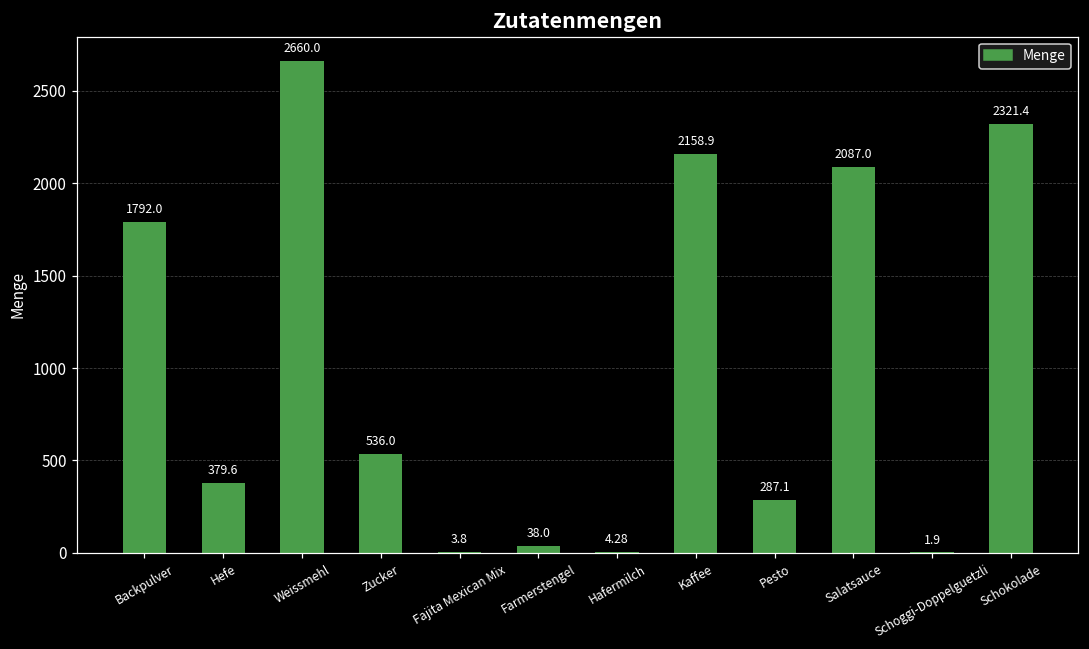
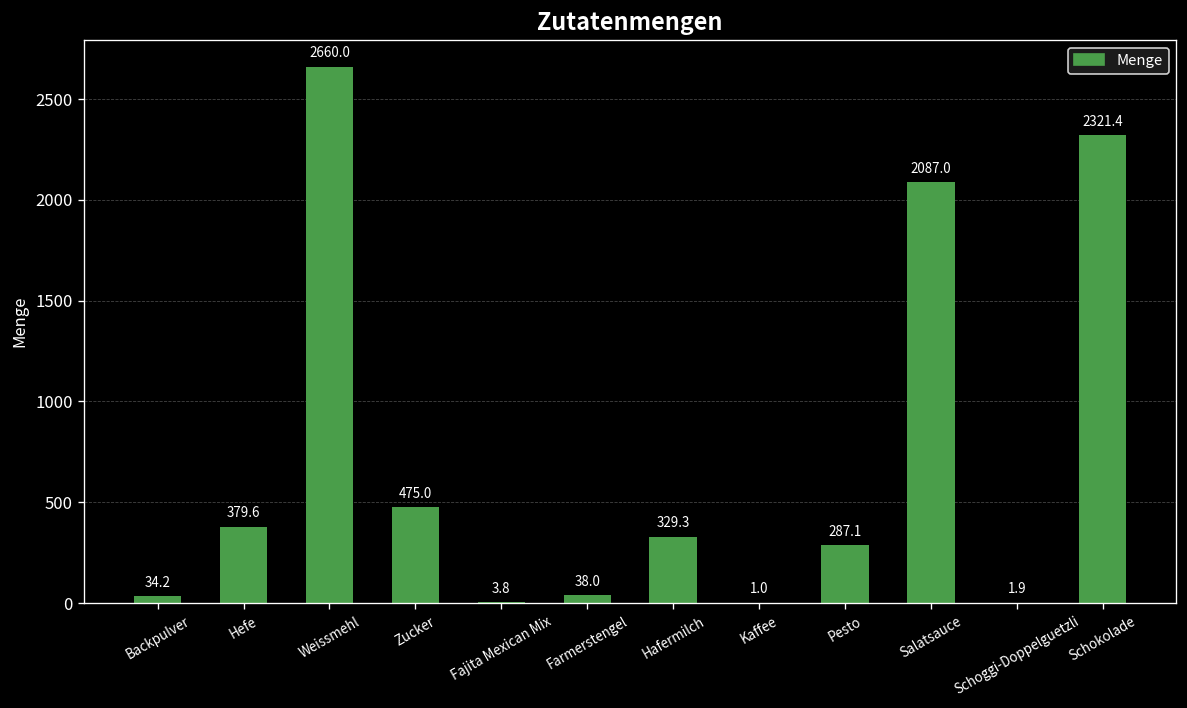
Backpulver: 1792.0 -> 34.2
Zucker: 536.0 -> 475.0
Hafermilch: 4.28 -> 329.3
Kaffee: 2158.9 -> 1.0
